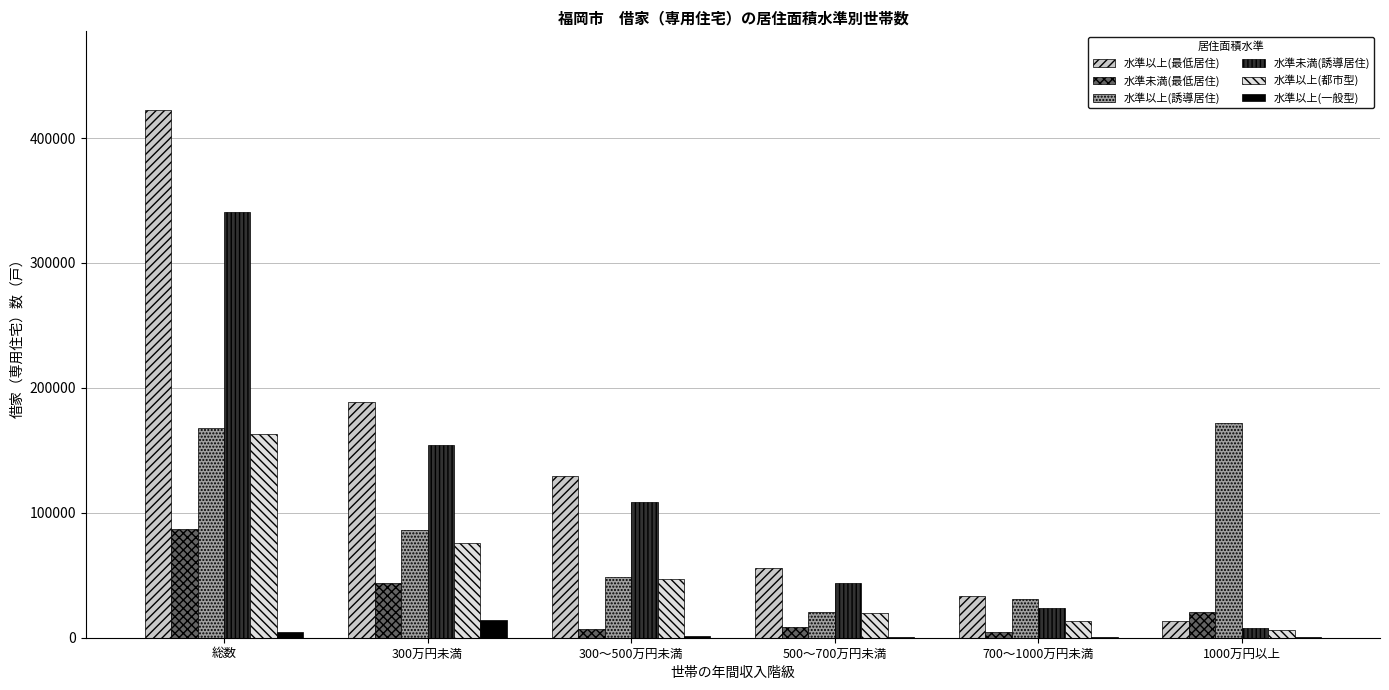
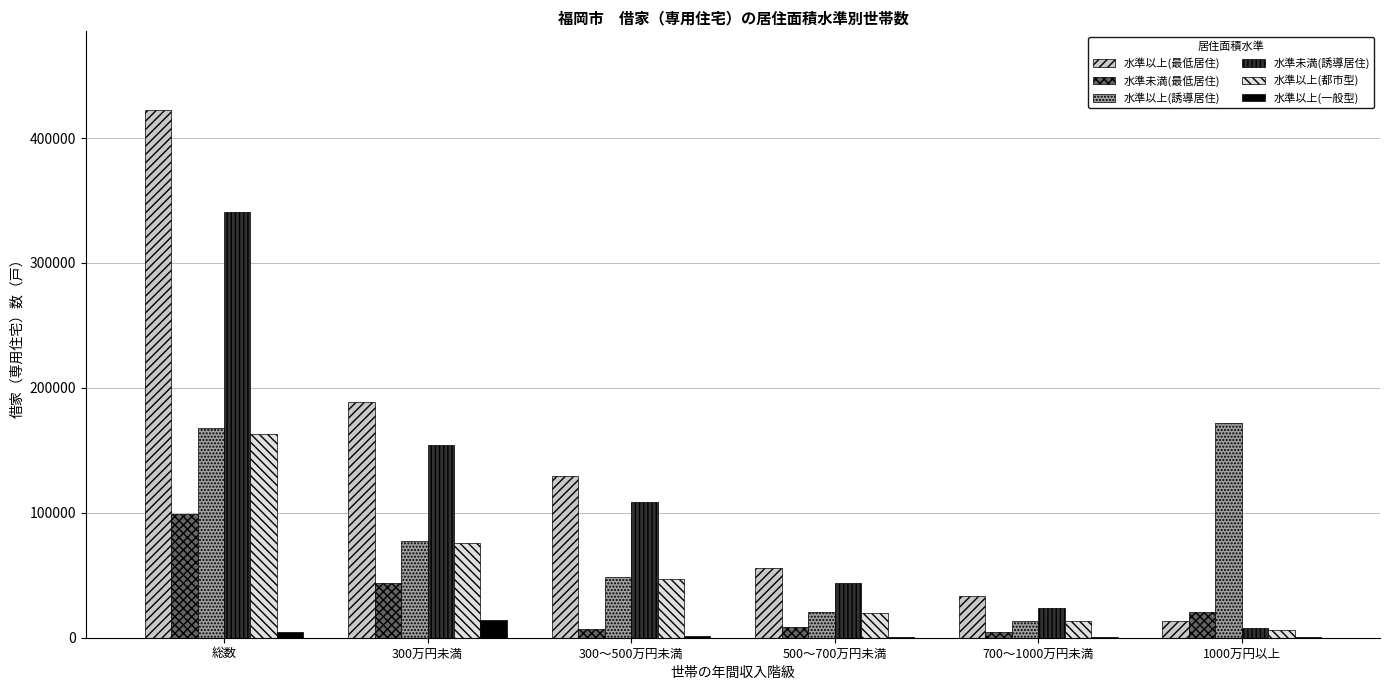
水準未満(最低居住), 総数: 87000 -> 99000
水準以上(誘導居住), 300万円未満: 86000 -> 78000
水準以上(誘導居住), 700～1000万円未満: 31000 -> 14000
